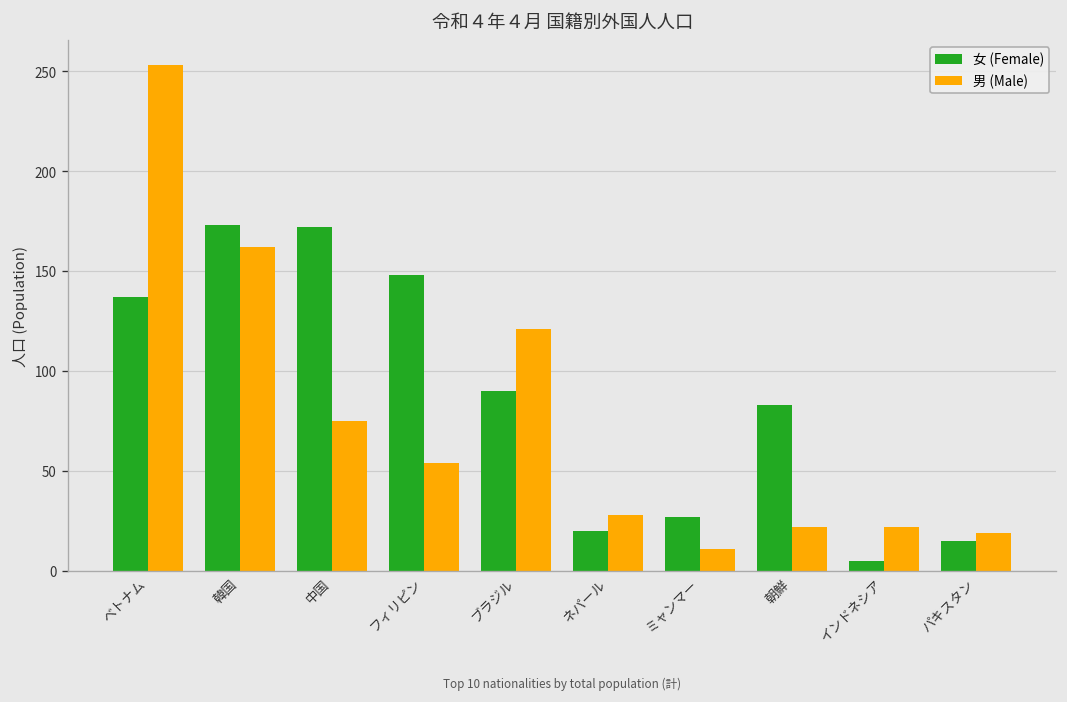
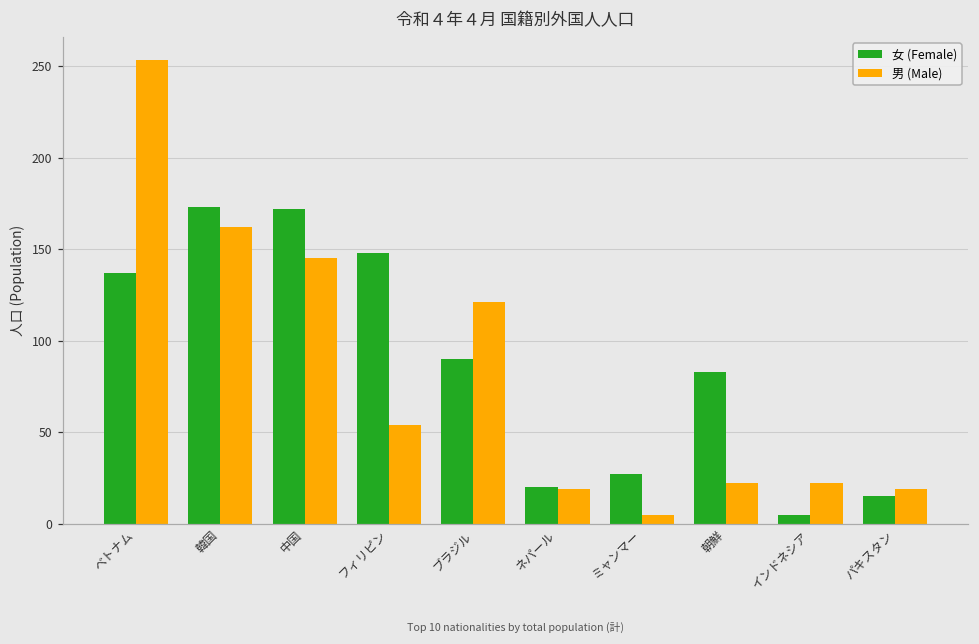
男 (Male), 中国: 75 -> 145
男 (Male), ネパール: 28 -> 19
男 (Male), ミャンマー: 11 -> 5
